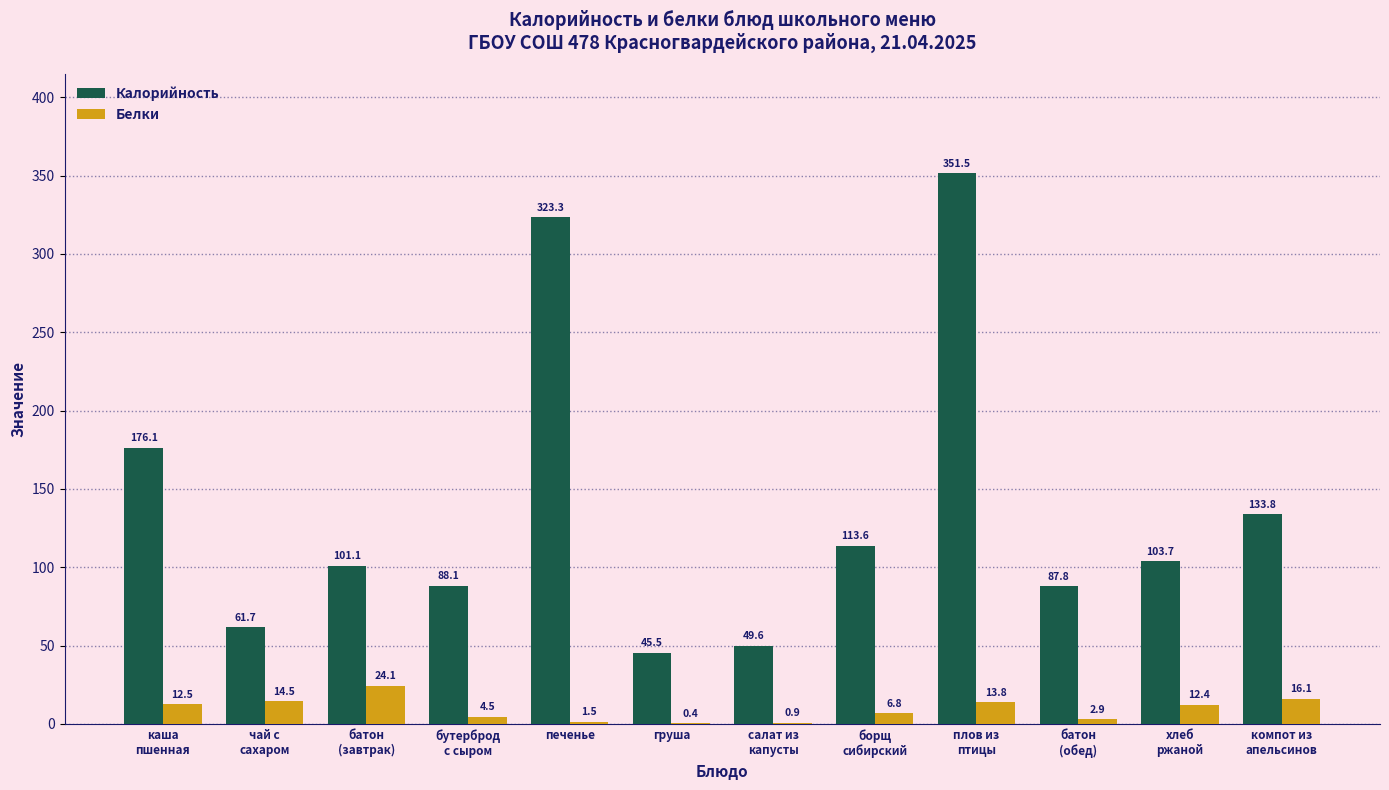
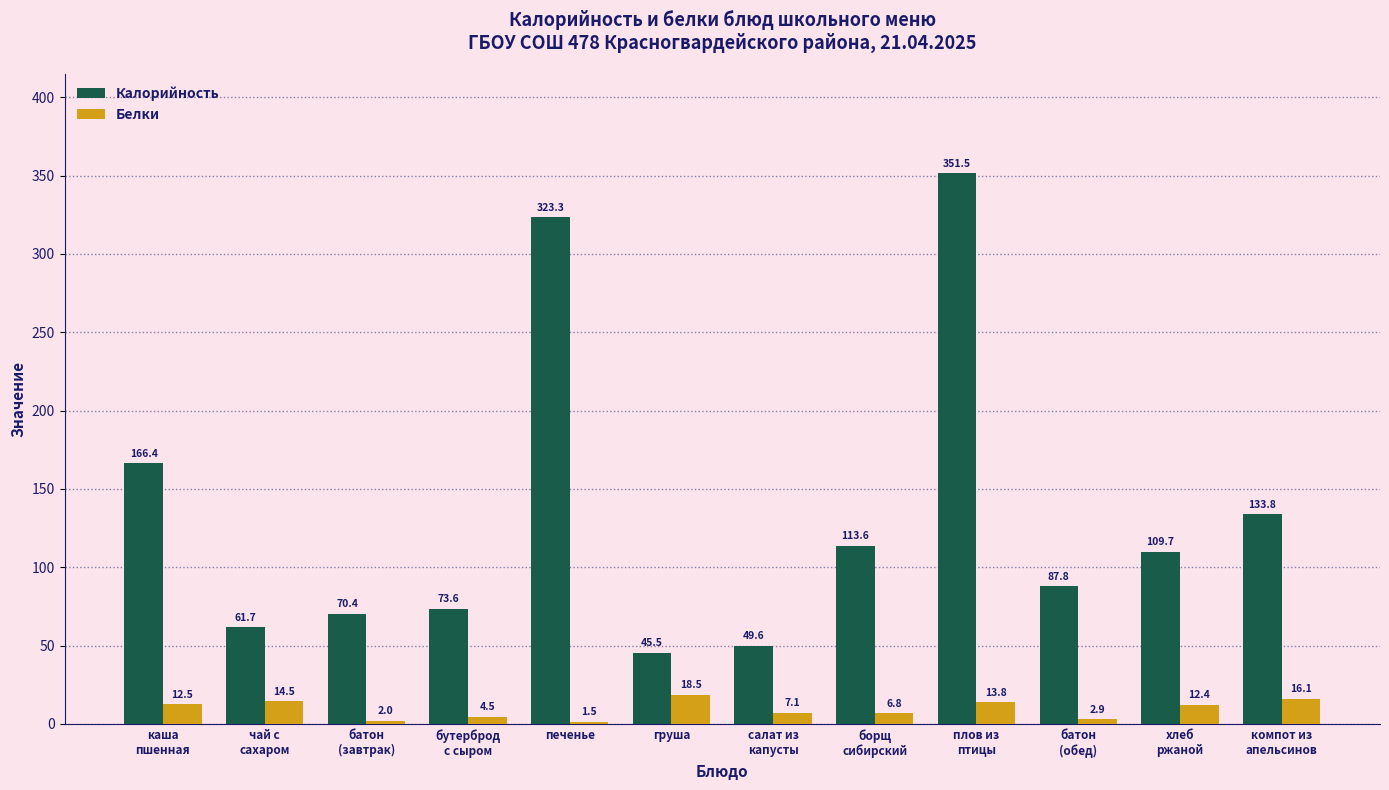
Калорийность, каша пшенная: 176.1 -> 166.4
Калорийность, батон (завтрак): 101.1 -> 70.4
Белки, батон (завтрак): 24.1 -> 2.0
Калорийность, бутерброд с сыром: 88.1 -> 73.6
Белки, груша: 0.4 -> 18.5
Белки, салат из капусты: 0.9 -> 7.1
Калорийность, хлеб ржаной: 103.7 -> 109.7
